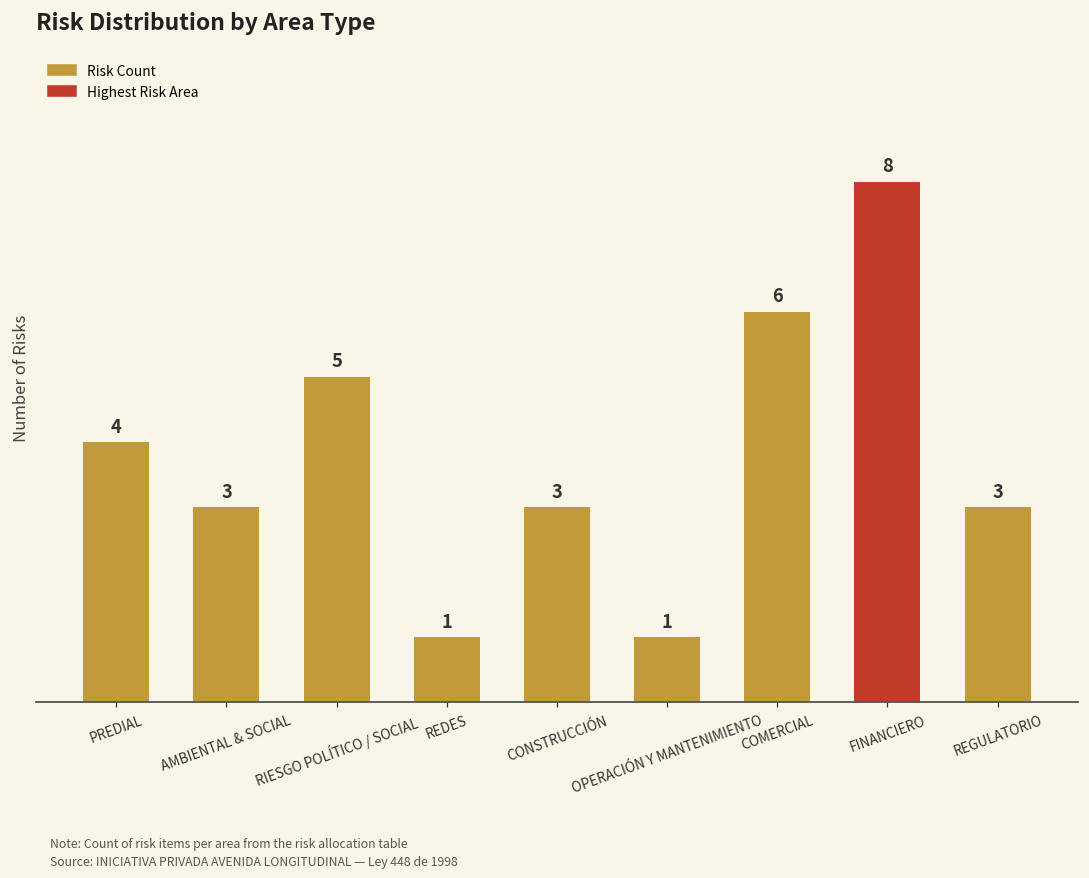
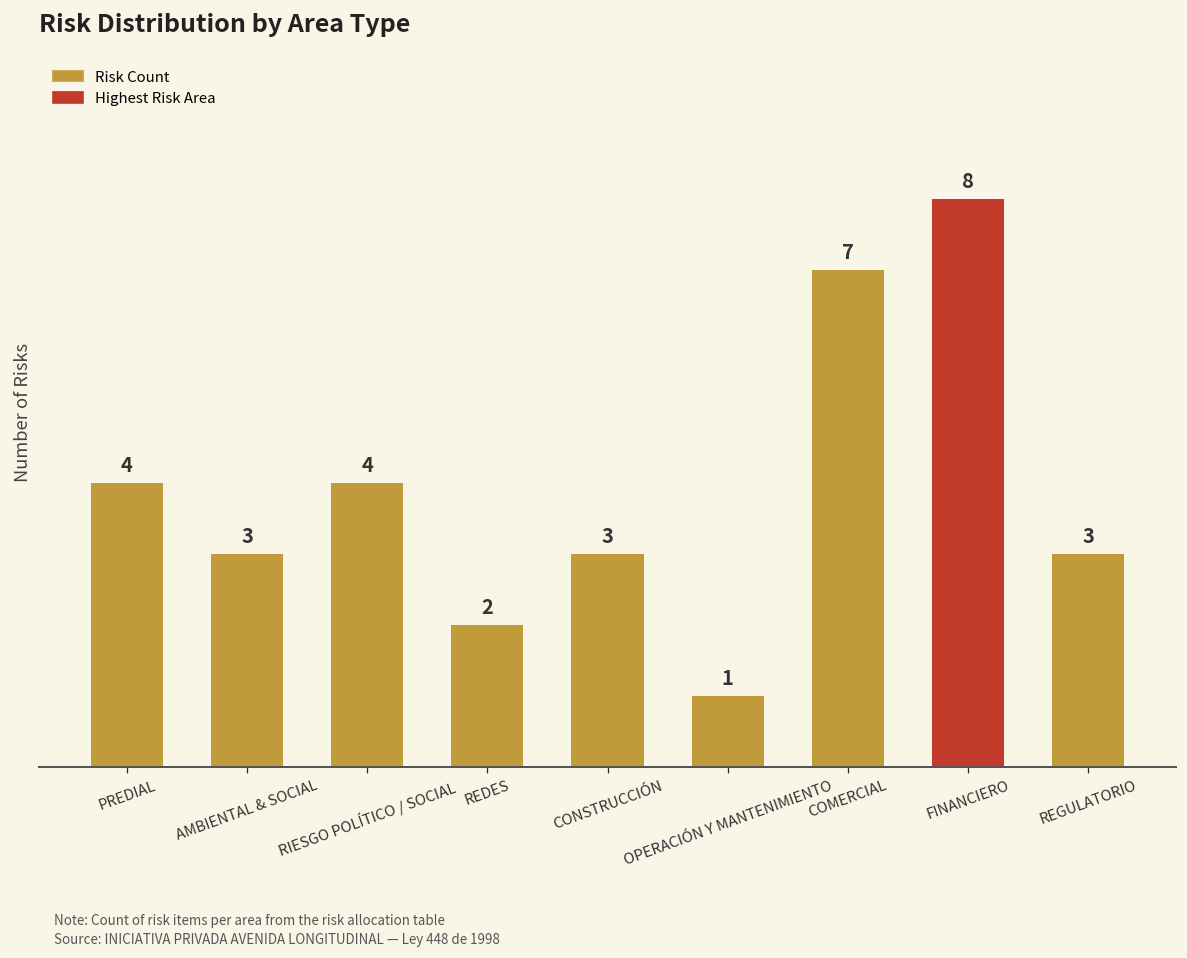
RIESGO POLÍTICO / SOCIAL: 5 -> 4
REDES: 1 -> 2
COMERCIAL: 6 -> 7
